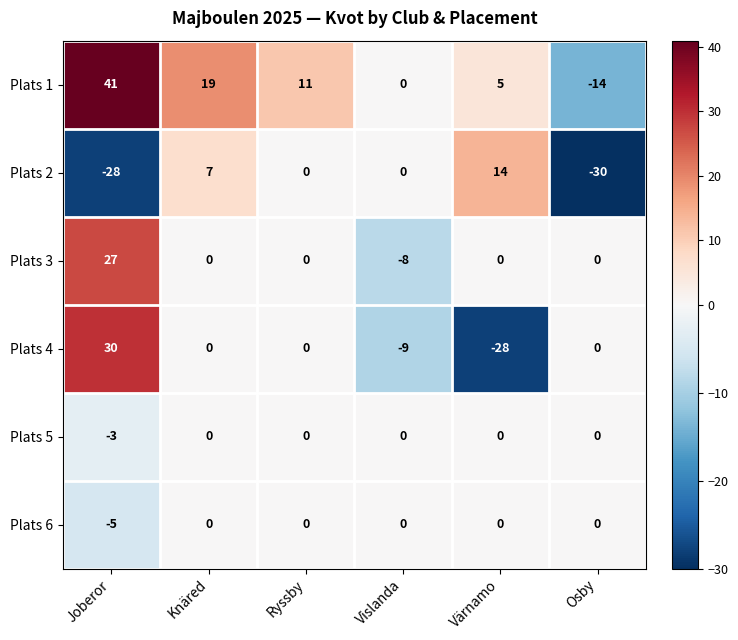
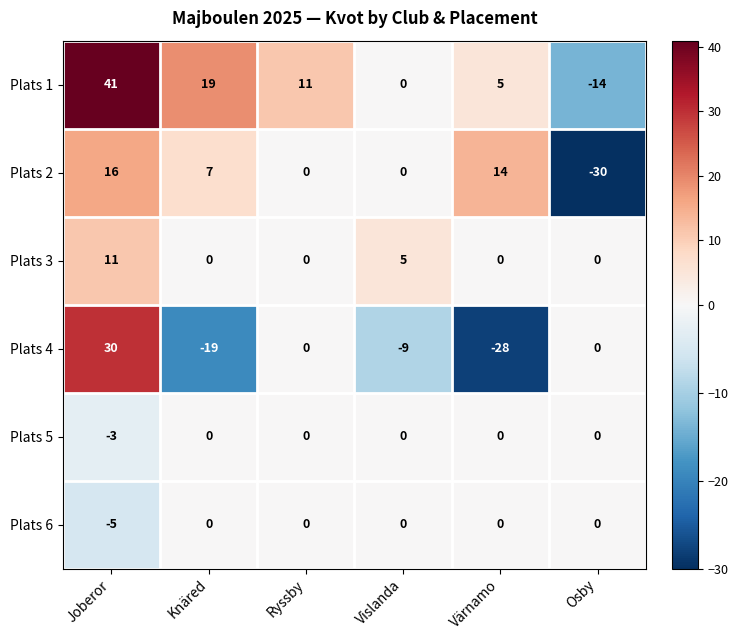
Plats 2, Joberor: -28 -> 16
Plats 3, Joberor: 27 -> 11
Plats 3, Vislanda: -8 -> 5
Plats 4, Knäred: 0 -> -19
